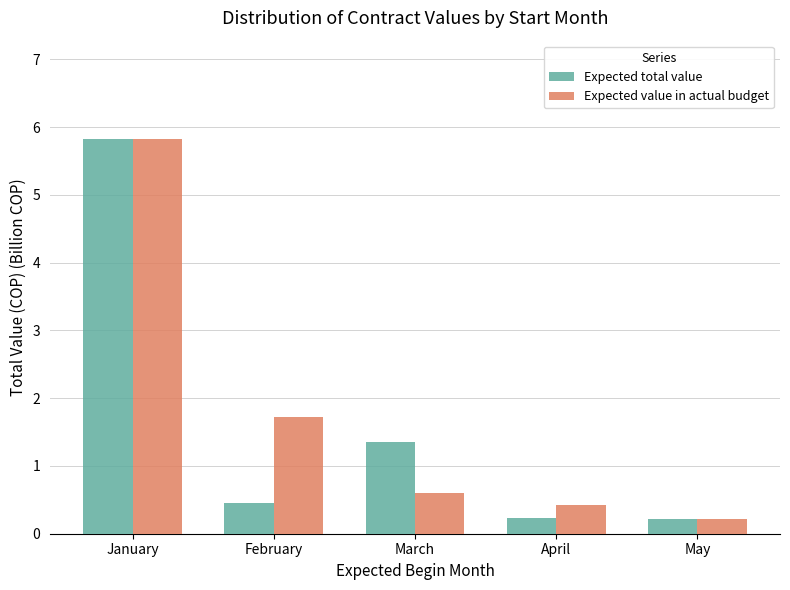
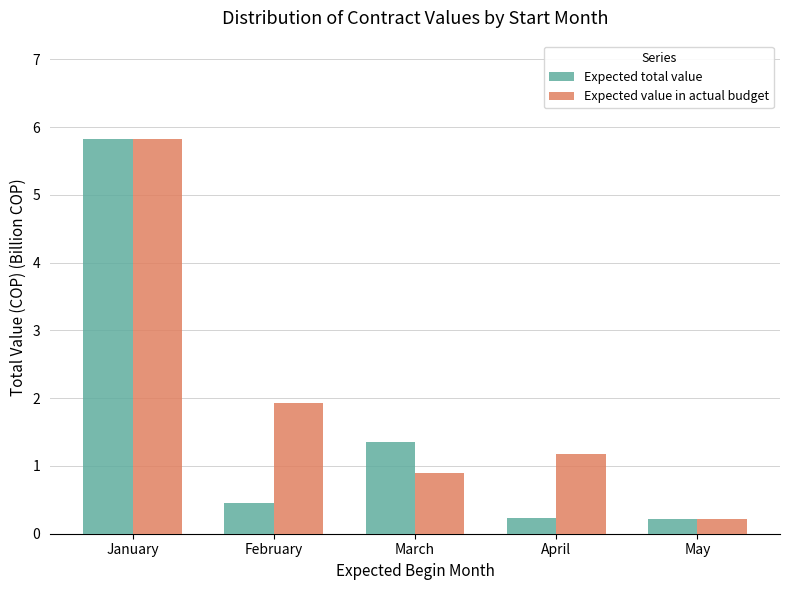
Expected value in actual budget, February: 1.7 -> 1.9
Expected value in actual budget, March: 0.6 -> 0.9
Expected value in actual budget, April: 0.4 -> 1.2
